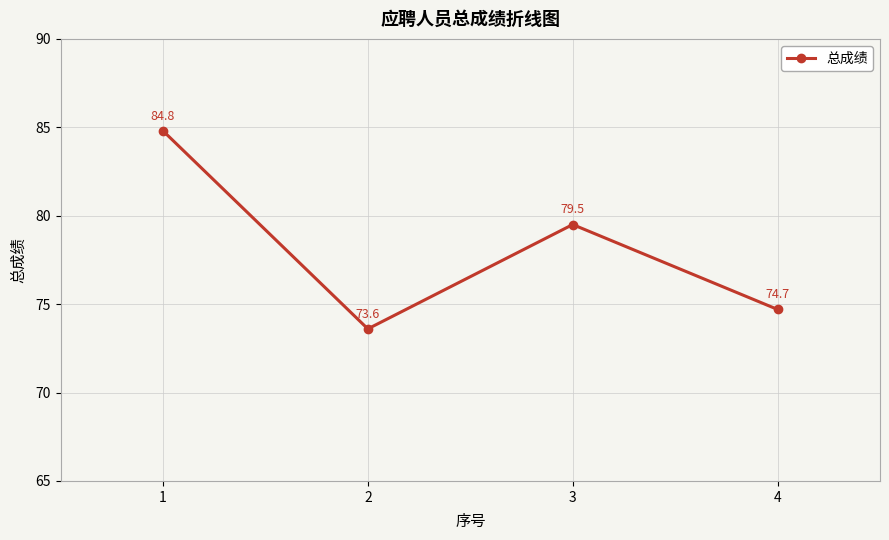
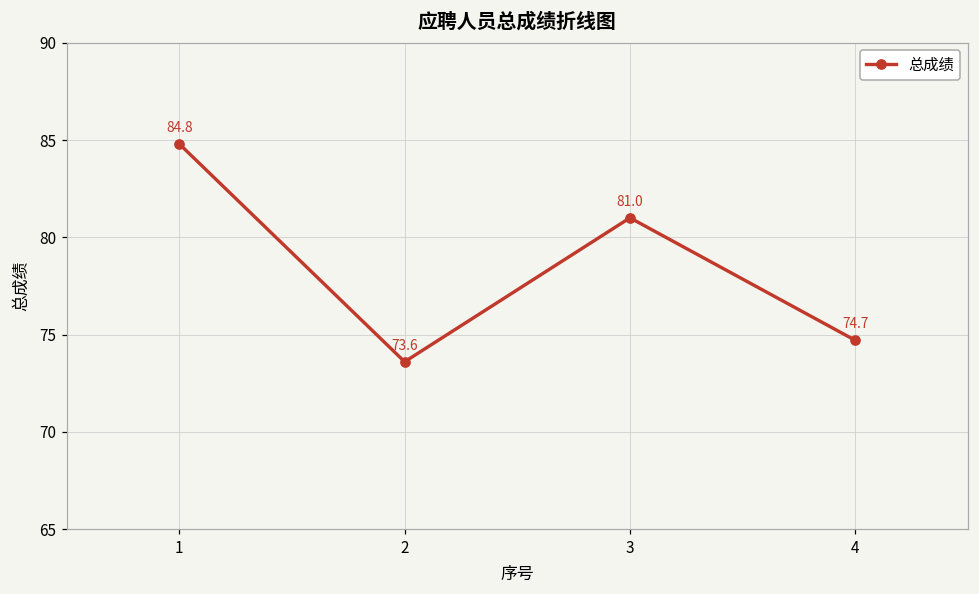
3: 79.5 -> 81.0
